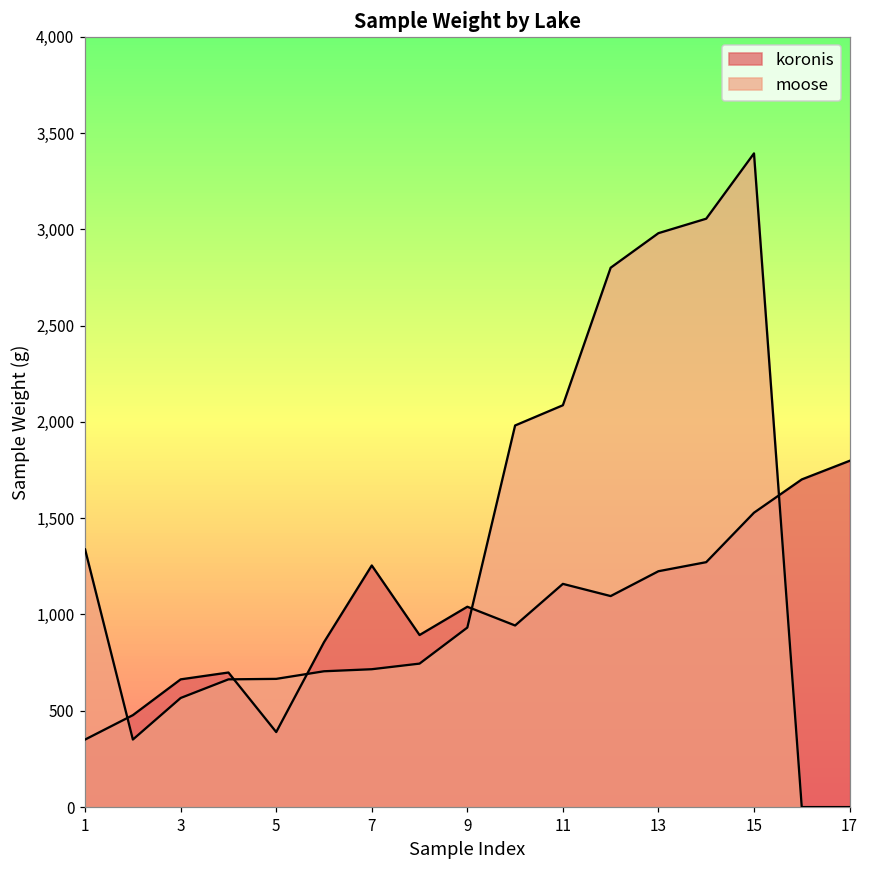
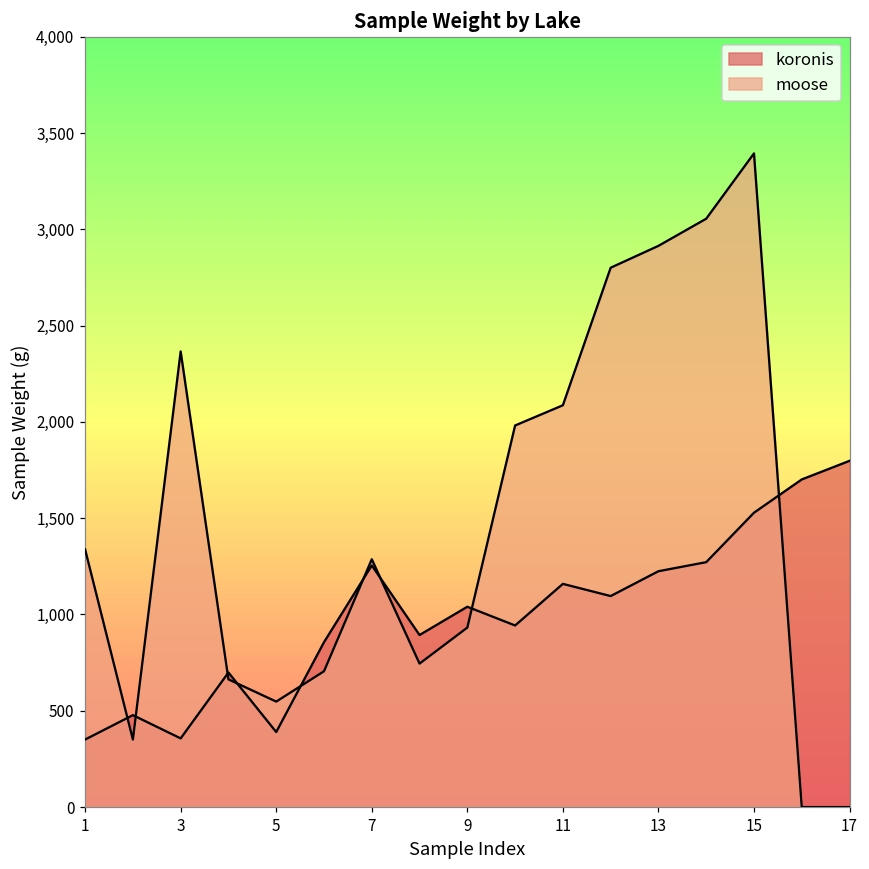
koronis, 3: 660 -> 360
moose, 3: 570 -> 2,370
moose, 5: 670 -> 550
moose, 7: 720 -> 1,290
moose, 13: 2,980 -> 2,910
